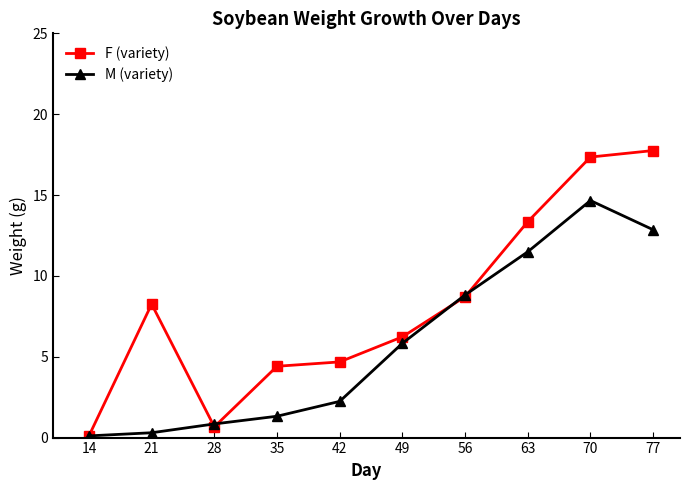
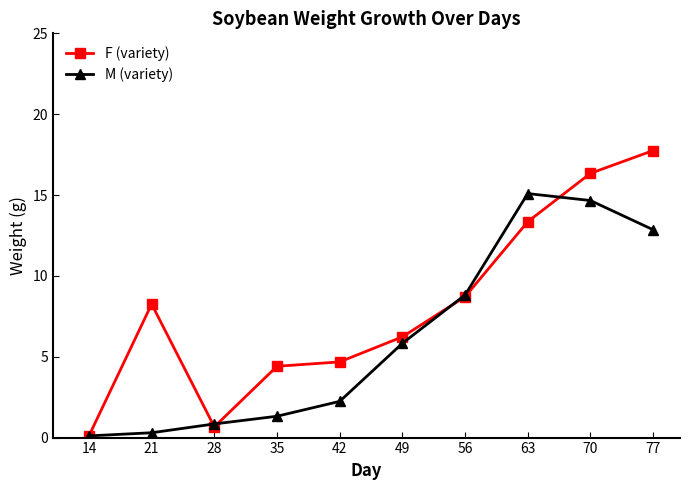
M (variety), 63: 11.5 -> 15.1
F (variety), 70: 17.3 -> 16.3
